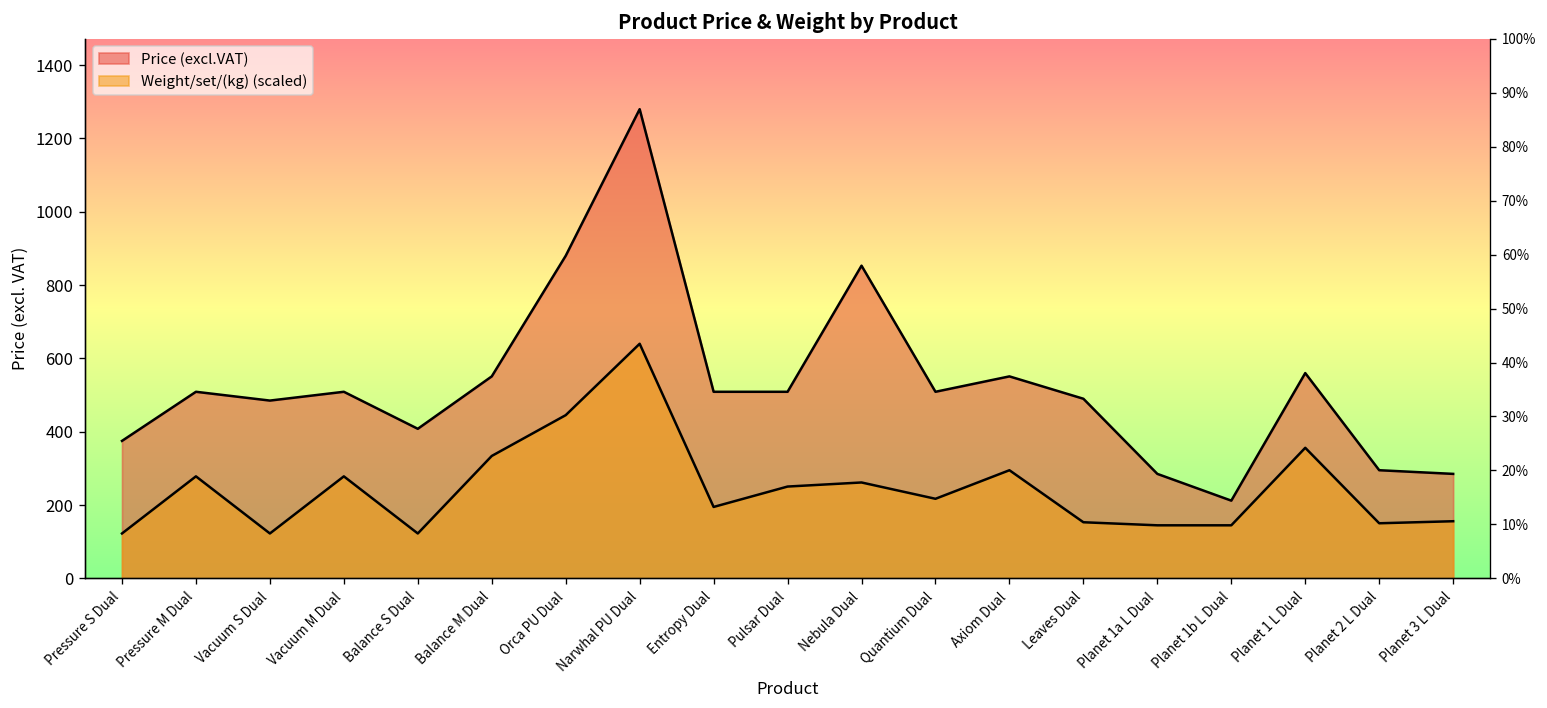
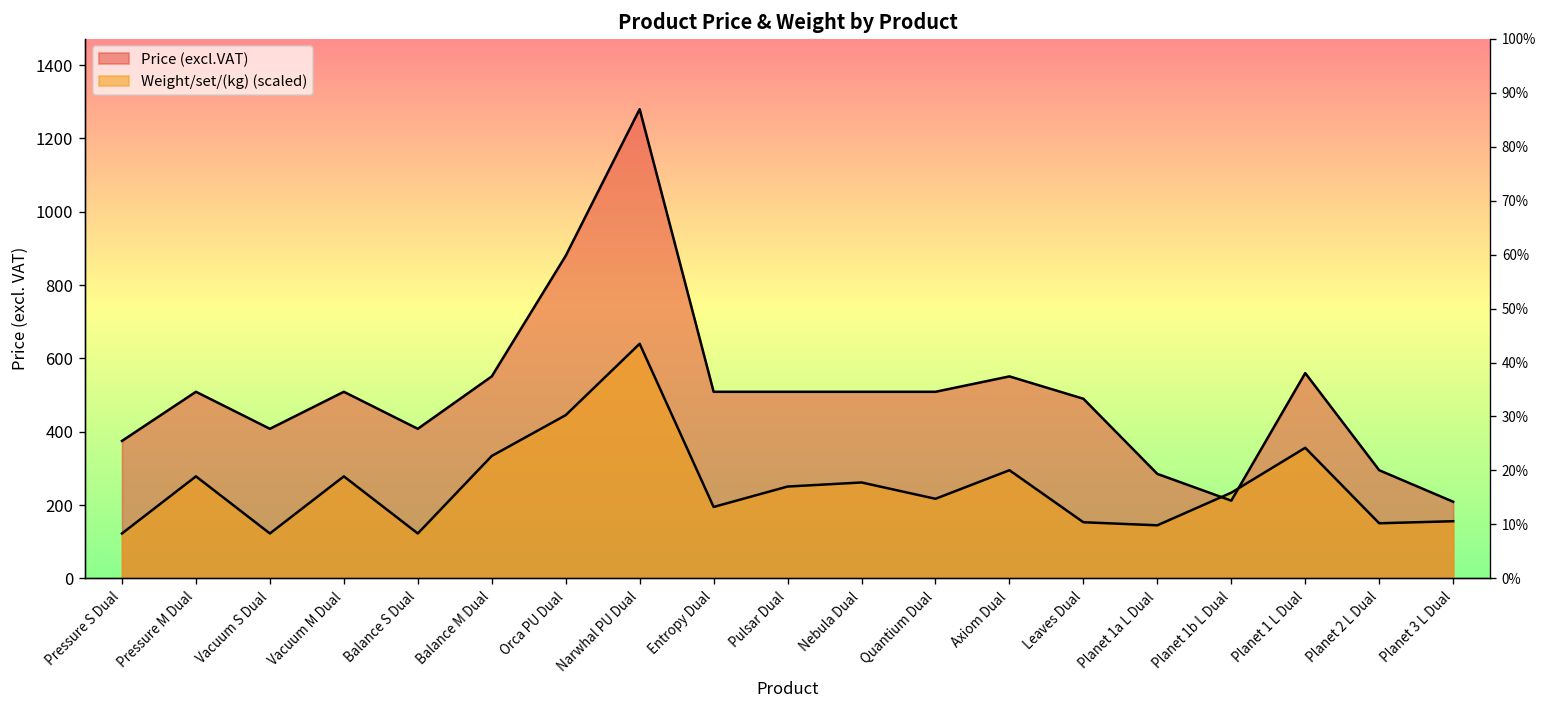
Price (excl.VAT), Vacuum S Dual: 490 -> 410
Price (excl.VAT), Nebula Dual: 850 -> 510
Weight/set/(kg) (scaled), Planet 1b L Dual: 140 -> 230
Price (excl.VAT), Planet 3 L Dual: 290 -> 210
